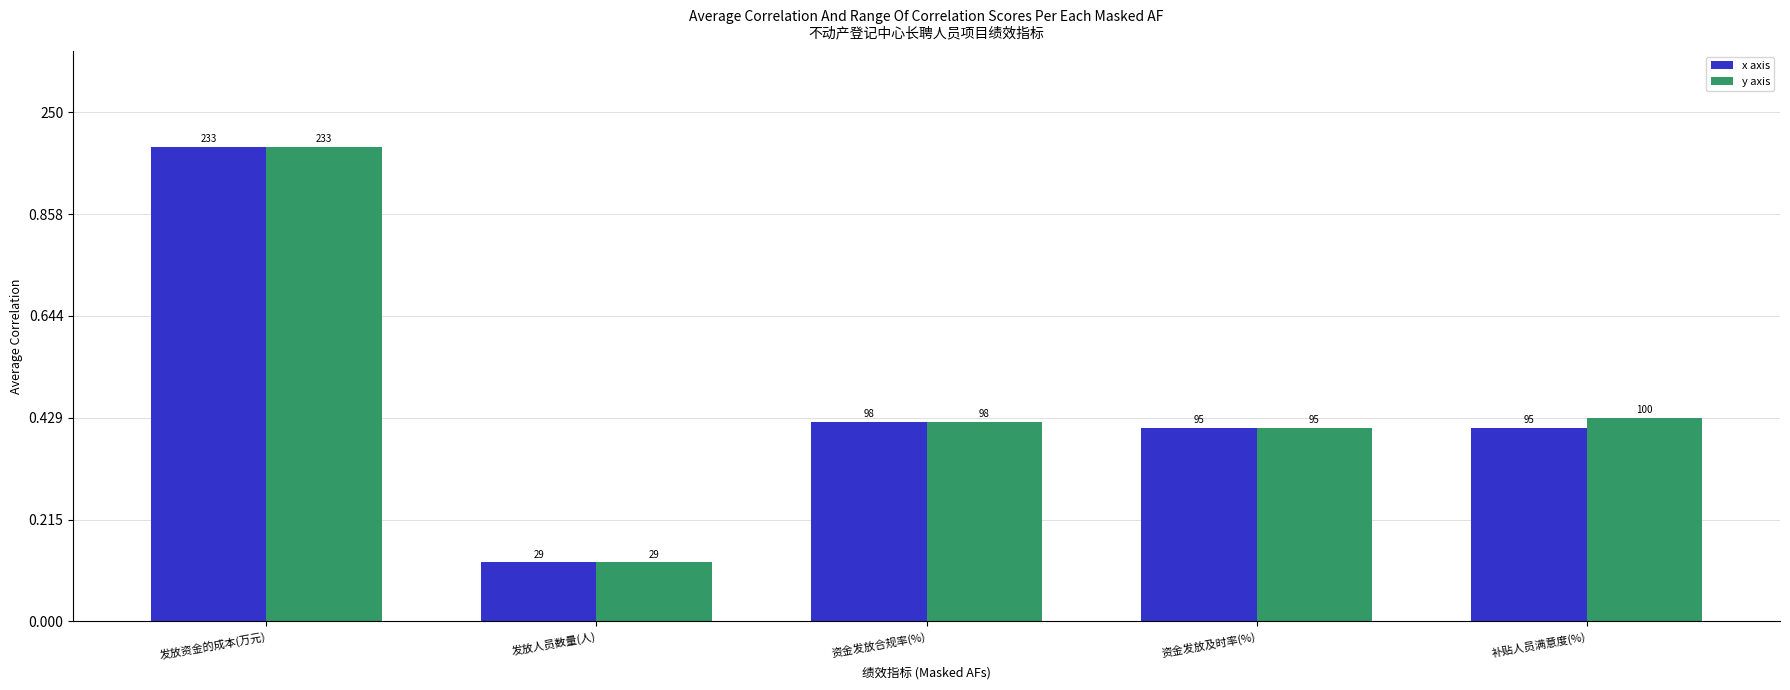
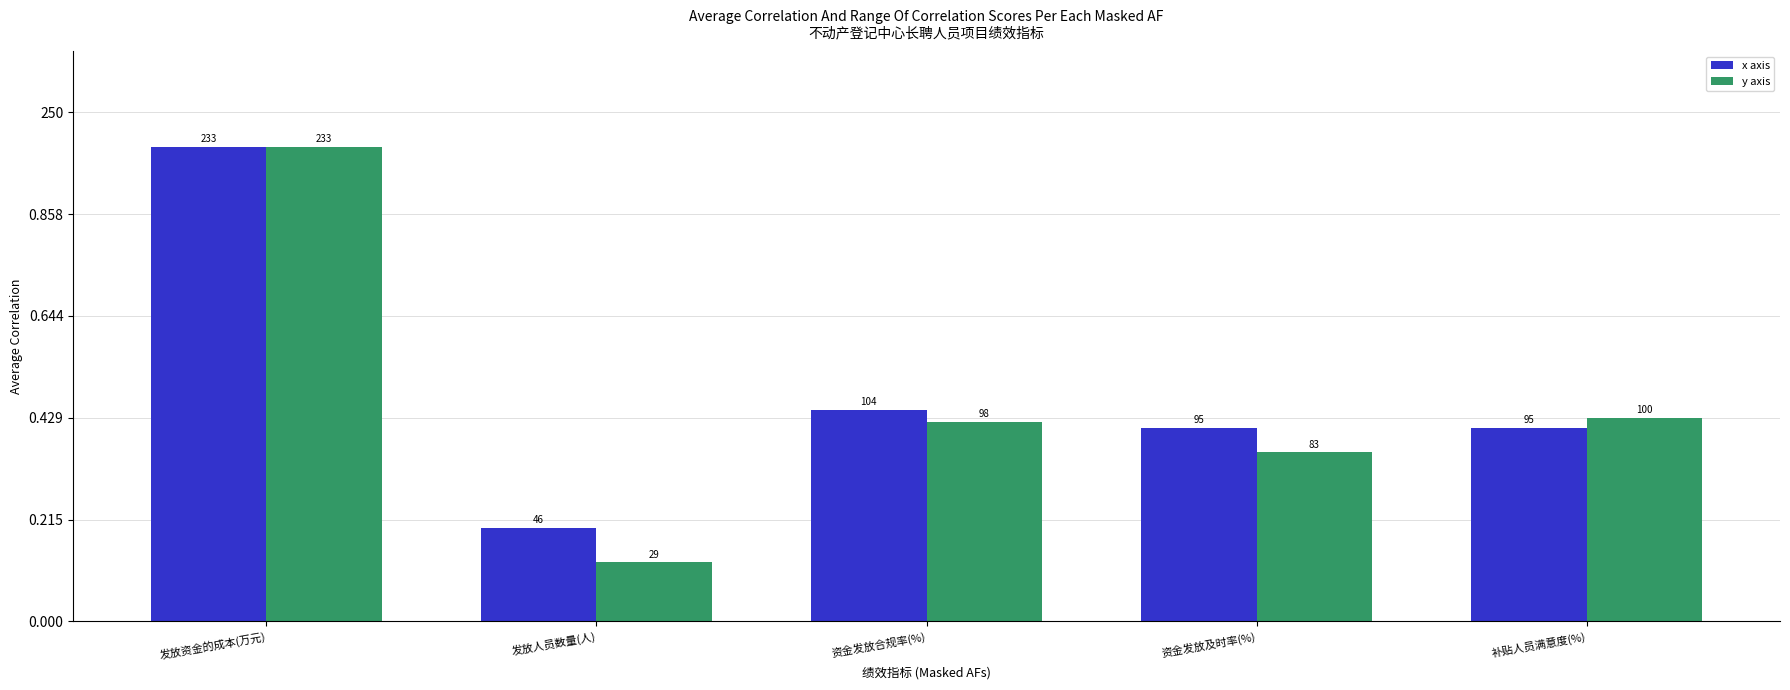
x axis, 发放人员数量(人): 29 -> 46
x axis, 资金发放合规率(%): 98 -> 104
y axis, 资金发放及时率(%): 95 -> 83
